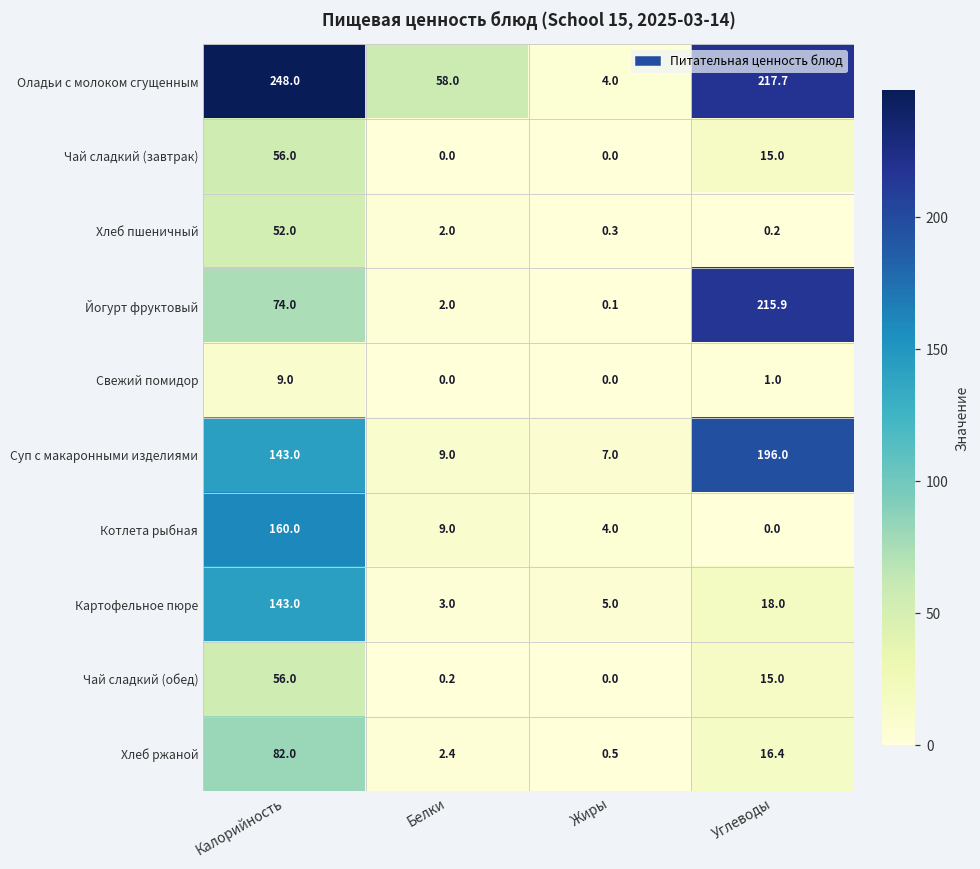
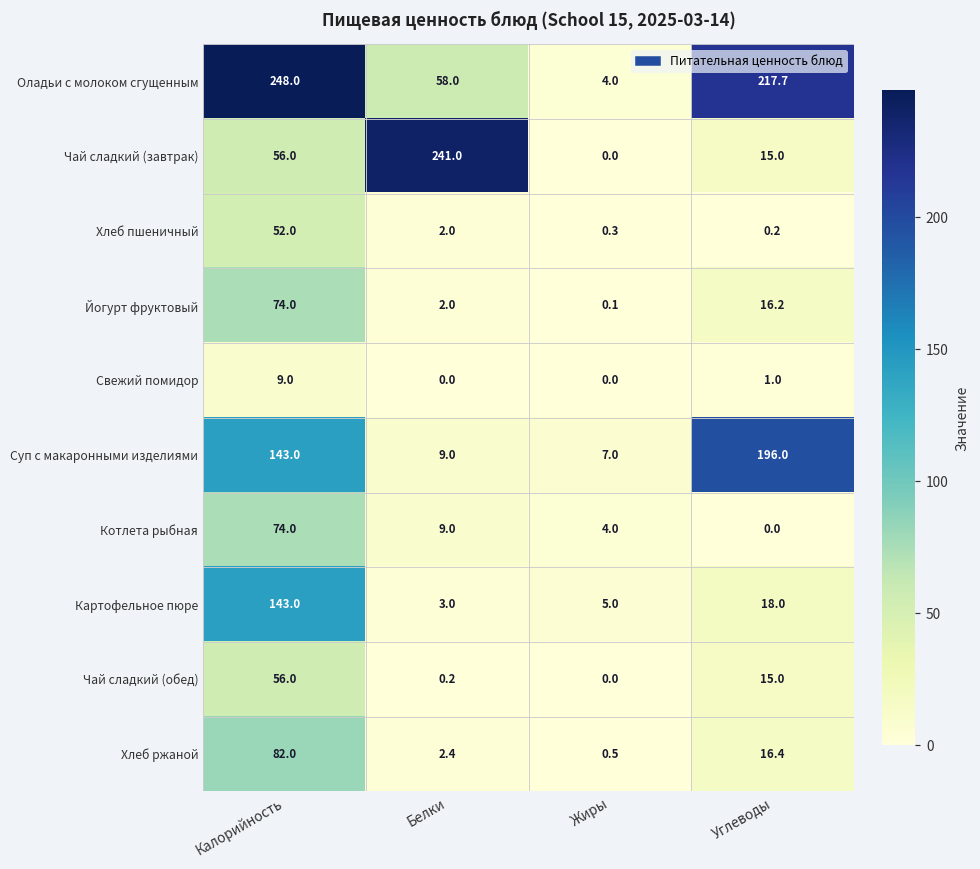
Чай сладкий (завтрак), Белки: 0.0 -> 241.0
Йогурт фруктовый, Углеводы: 215.9 -> 16.2
Котлета рыбная, Калорийность: 160.0 -> 74.0
